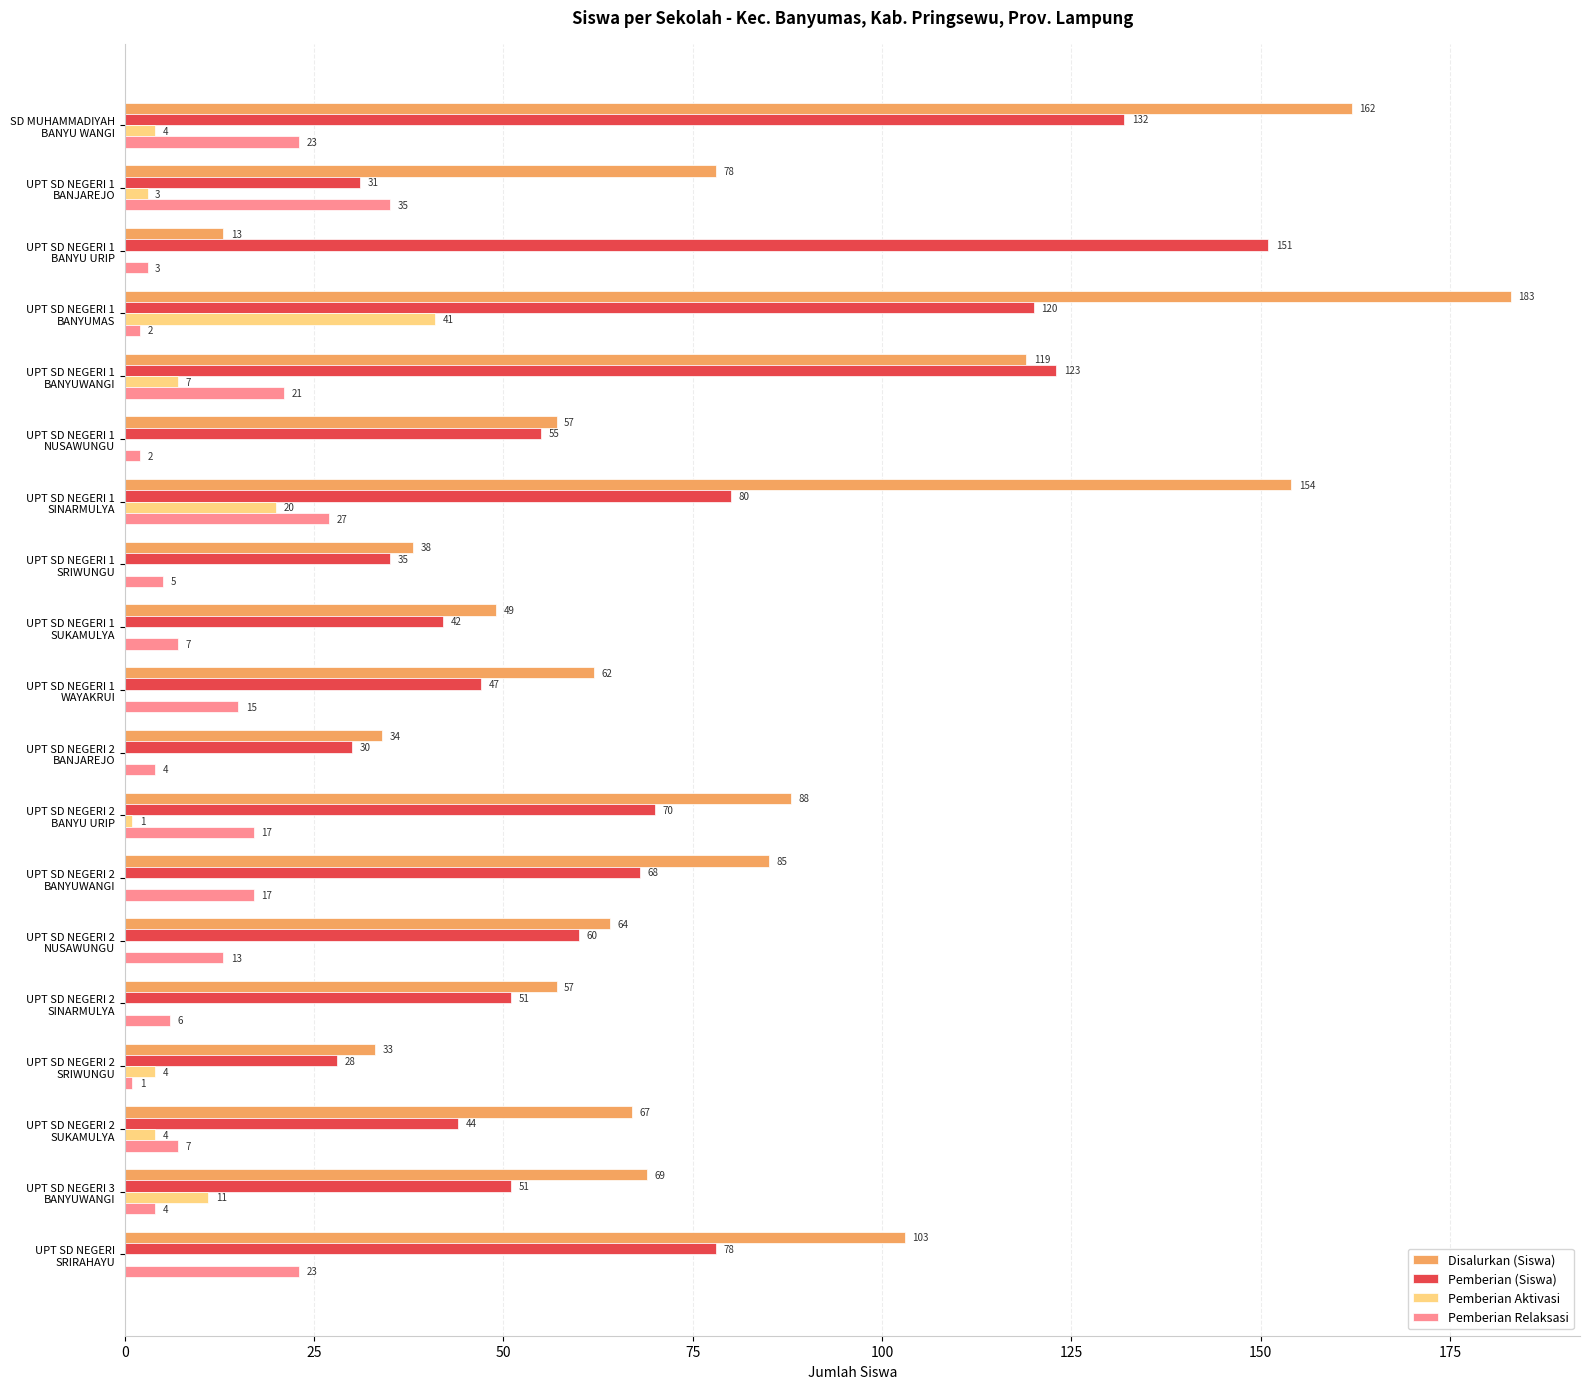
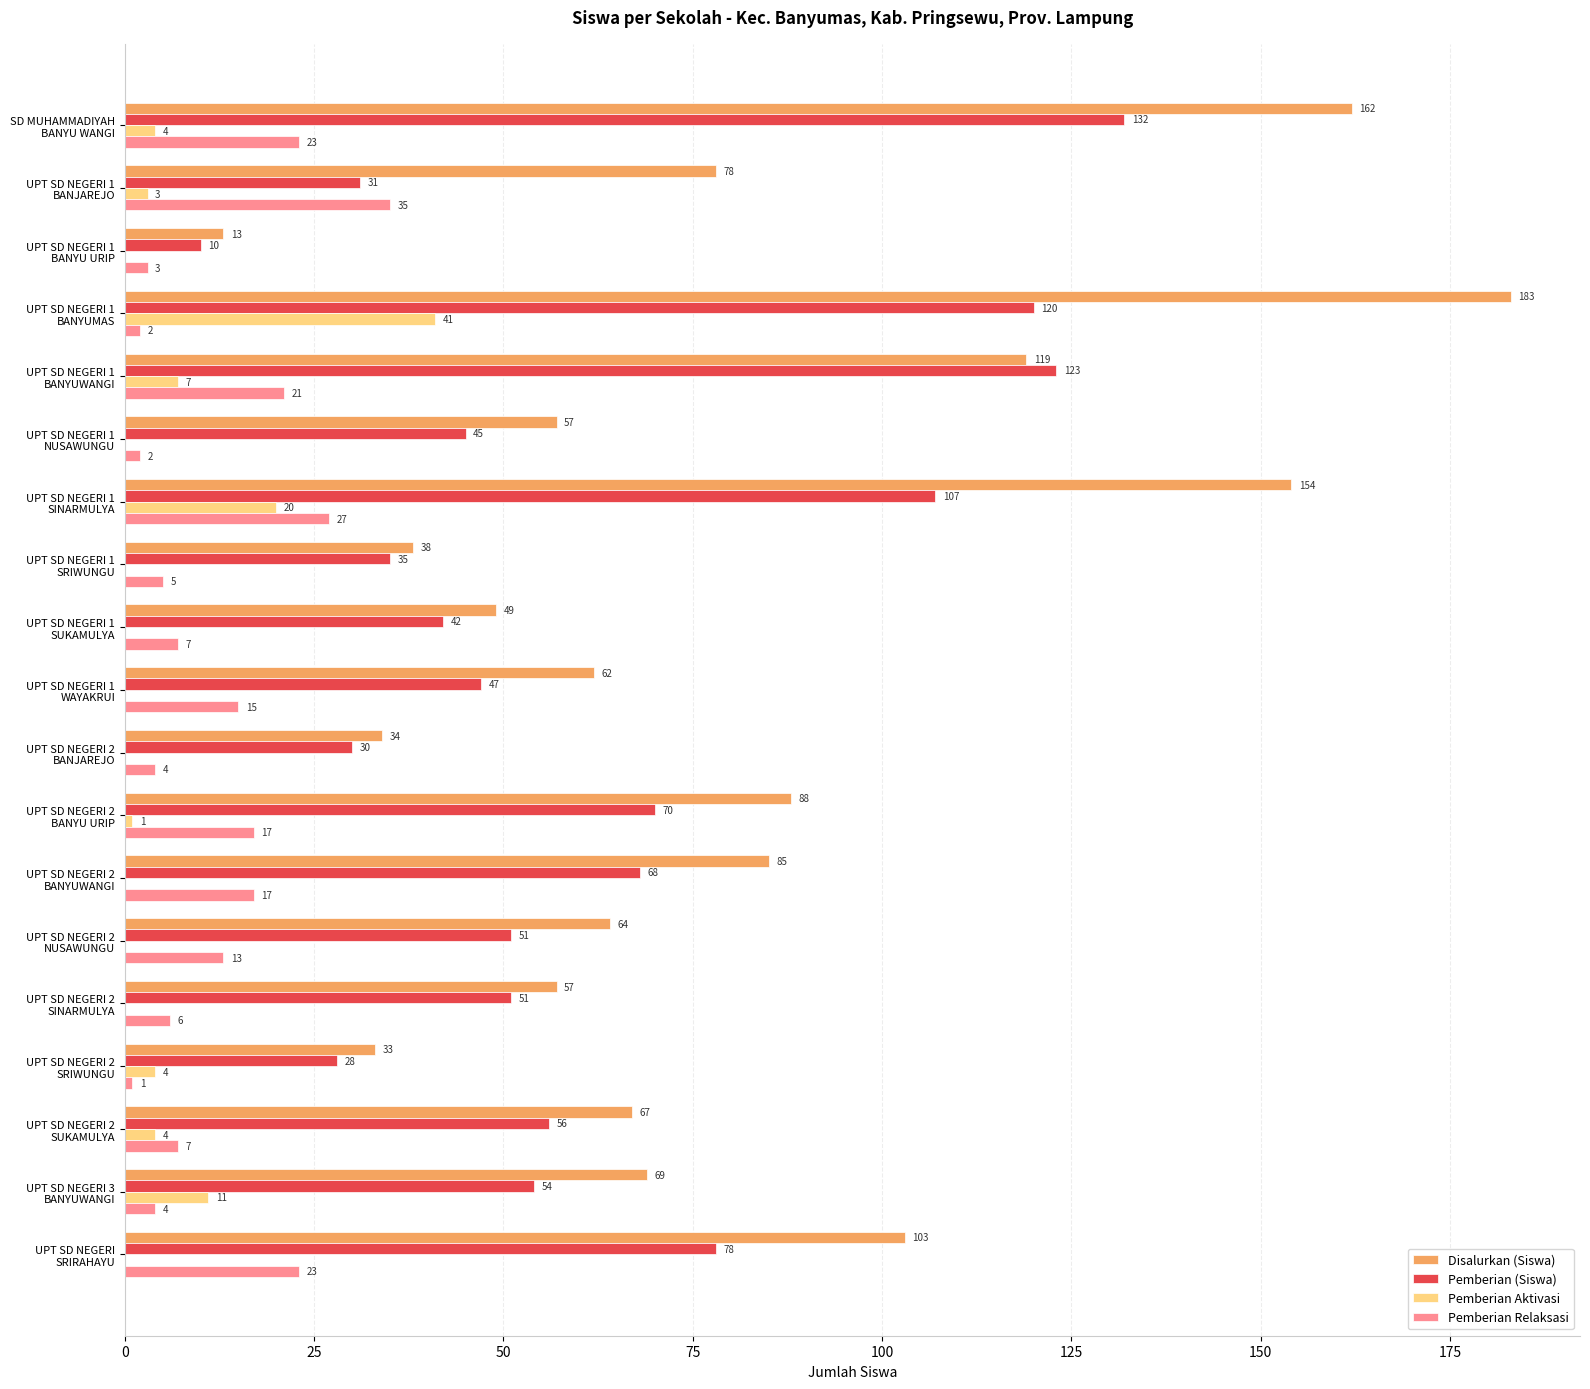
Pemberian (Siswa), UPT SD NEGERI 1 BANYU URIP: 151 -> 10
Pemberian (Siswa), UPT SD NEGERI 1 NUSAWUNGU: 55 -> 45
Pemberian (Siswa), UPT SD NEGERI 1 SINARMULYA: 80 -> 107
Pemberian (Siswa), UPT SD NEGERI 2 NUSAWUNGU: 60 -> 51
Pemberian (Siswa), UPT SD NEGERI 2 SUKAMULYA: 44 -> 56
Pemberian (Siswa), UPT SD NEGERI 3 BANYUWANGI: 51 -> 54
